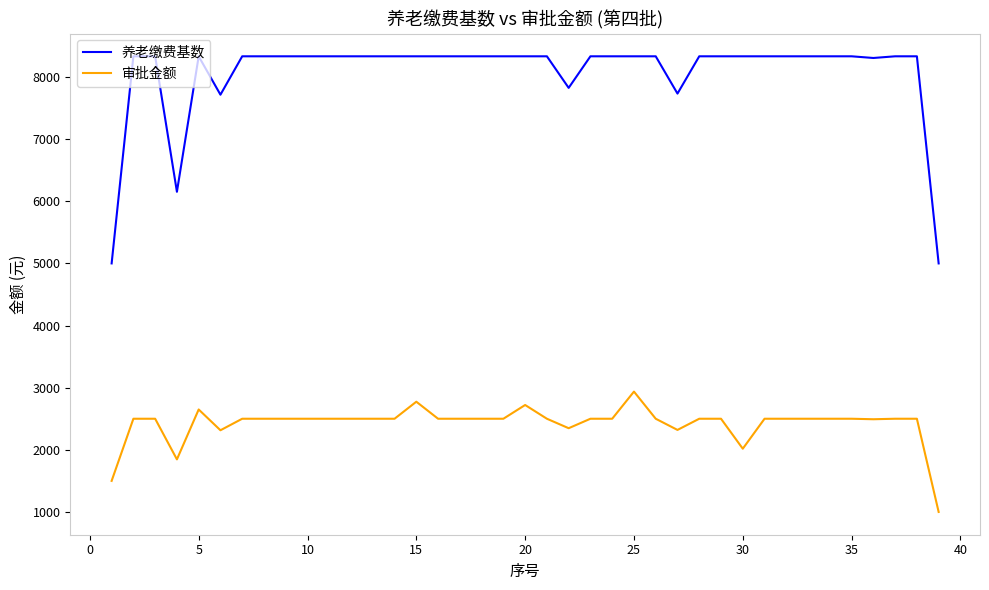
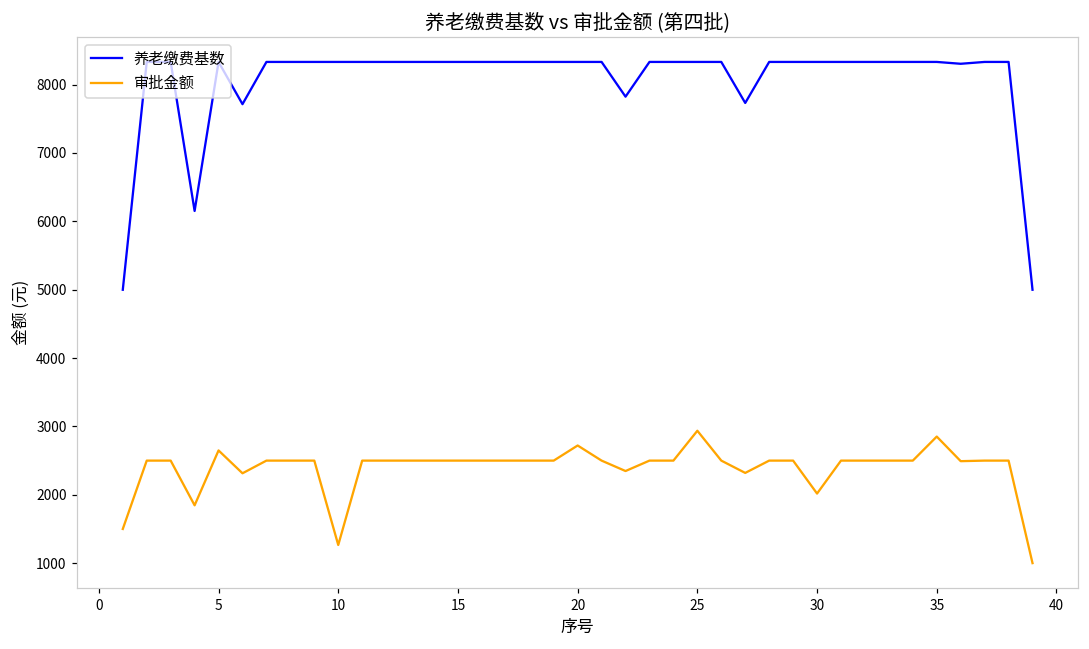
审批金额, 10: 2500 -> 1300
审批金额, 15: 2800 -> 2500
审批金额, 35: 2500 -> 2900
